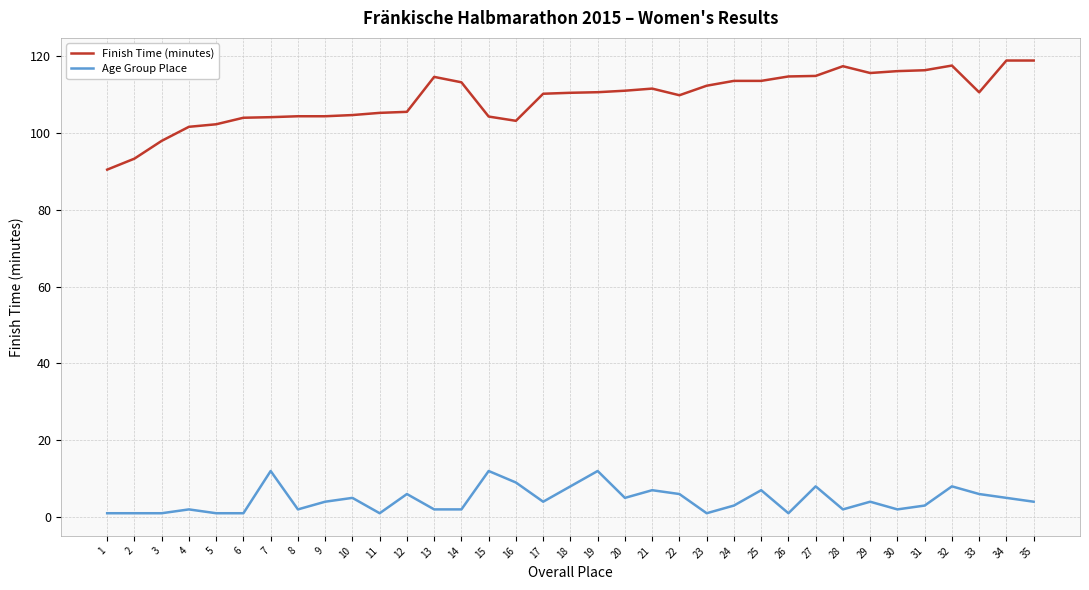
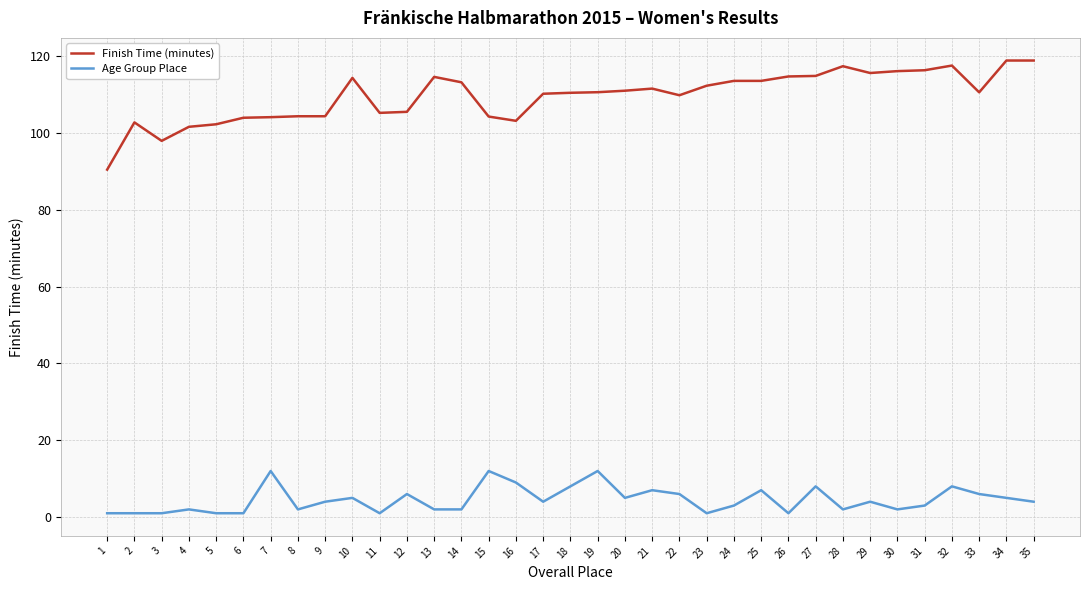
Finish Time (minutes), 2: 93 -> 103
Finish Time (minutes), 10: 105 -> 114
